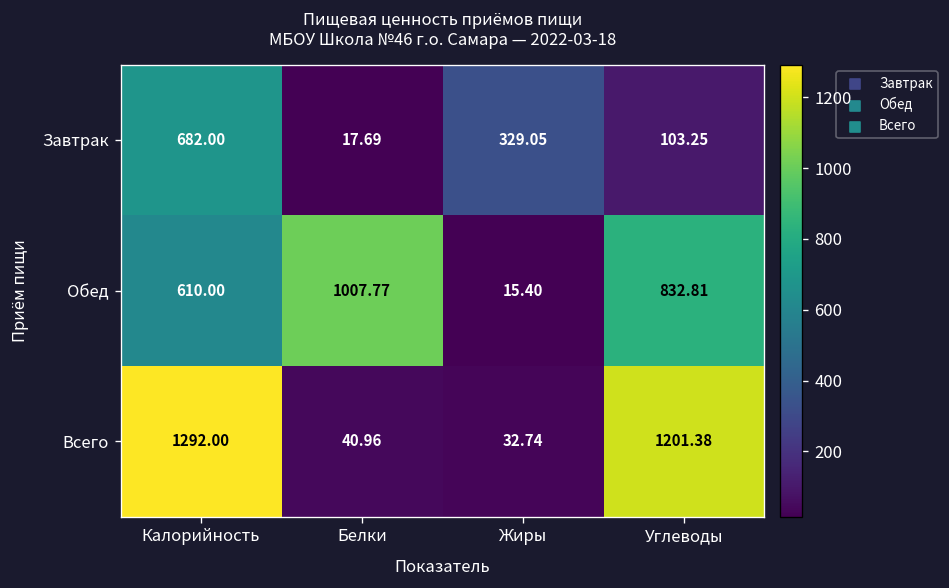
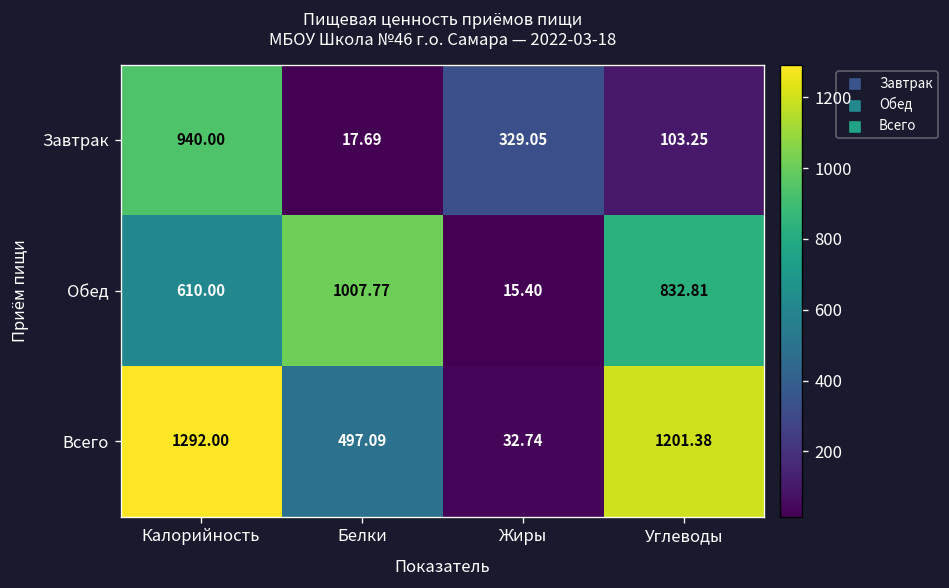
Завтрак, Калорийность: 682.00 -> 940.00
Всего, Белки: 40.96 -> 497.09
